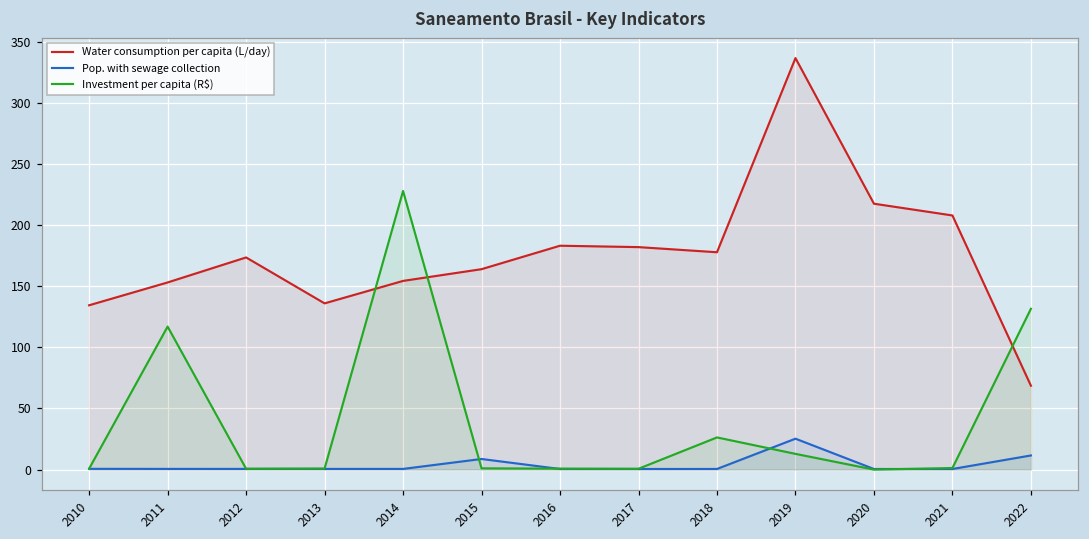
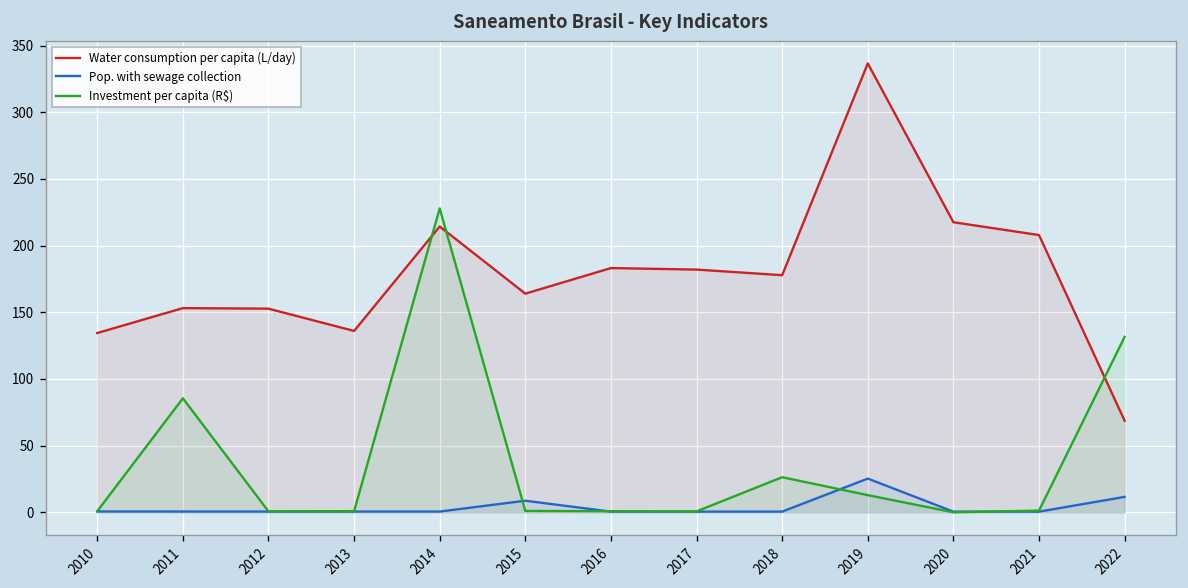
Investment per capita (R$), 2011: 117 -> 86
Water consumption per capita (L/day), 2012: 174 -> 153
Water consumption per capita (L/day), 2014: 154 -> 214
